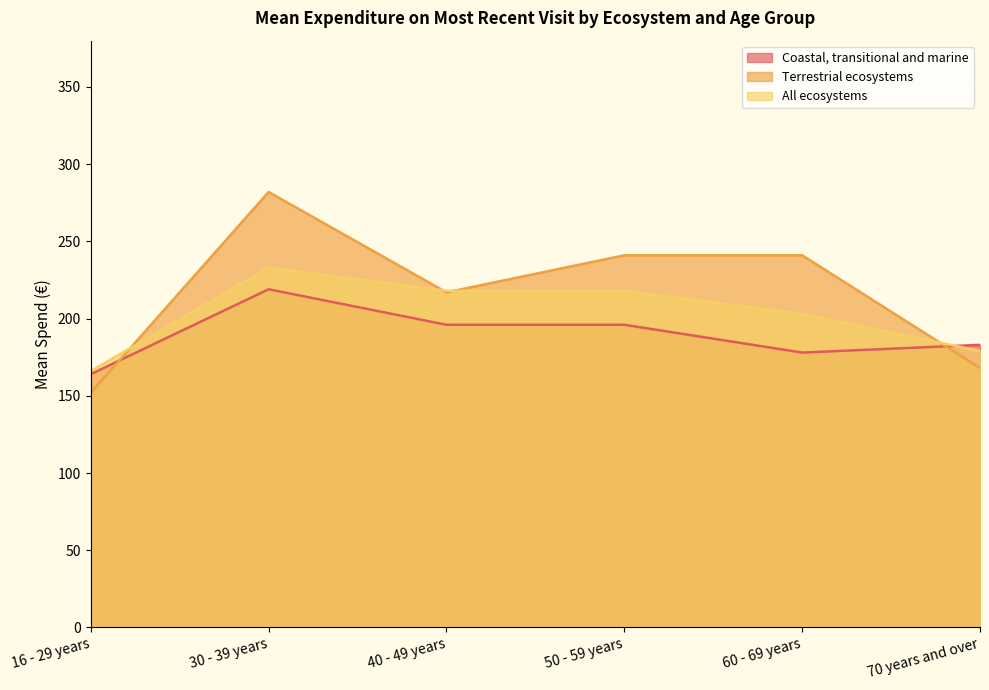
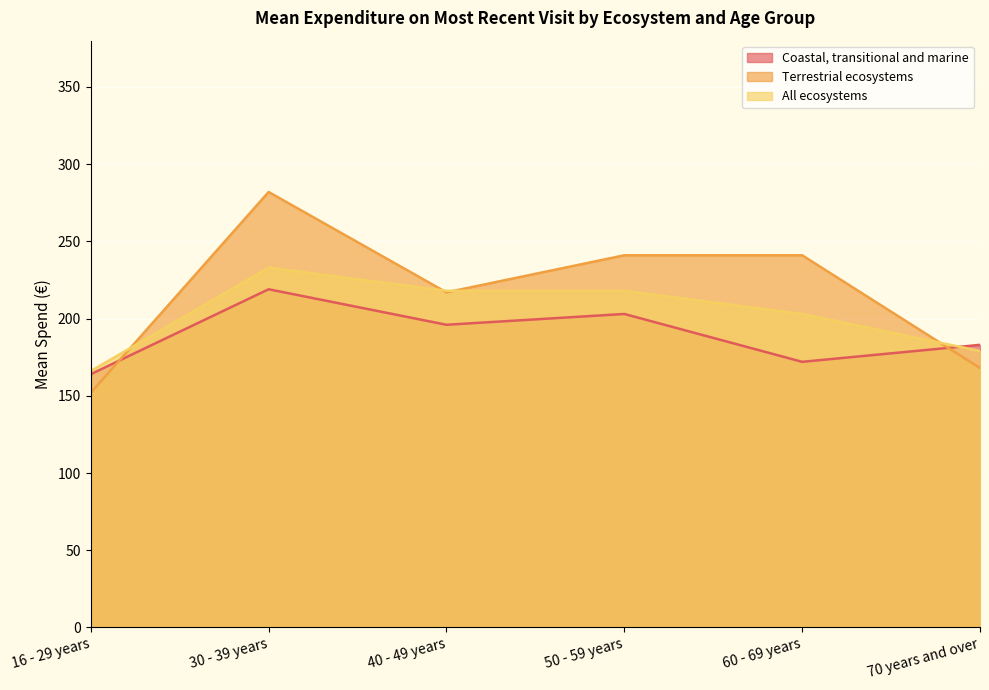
Coastal, transitional and marine, 50 - 59 years: 196 -> 203
Coastal, transitional and marine, 60 - 69 years: 178 -> 172
